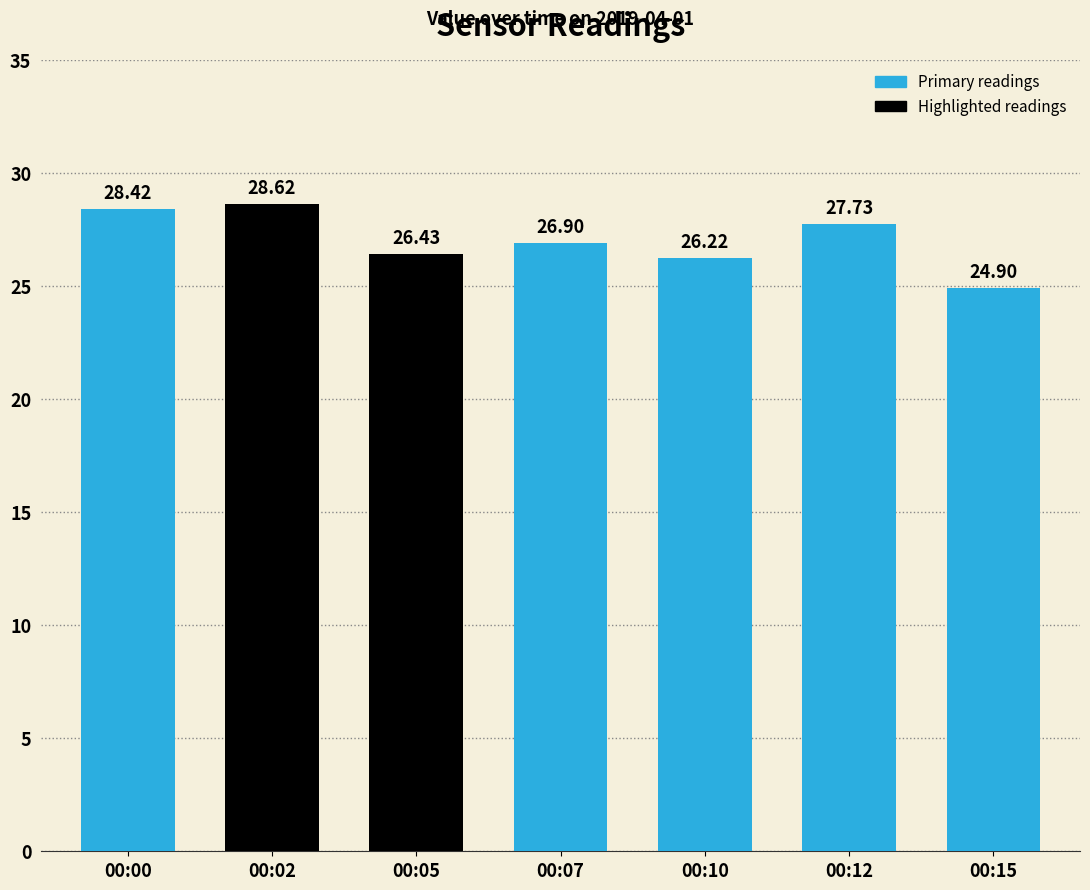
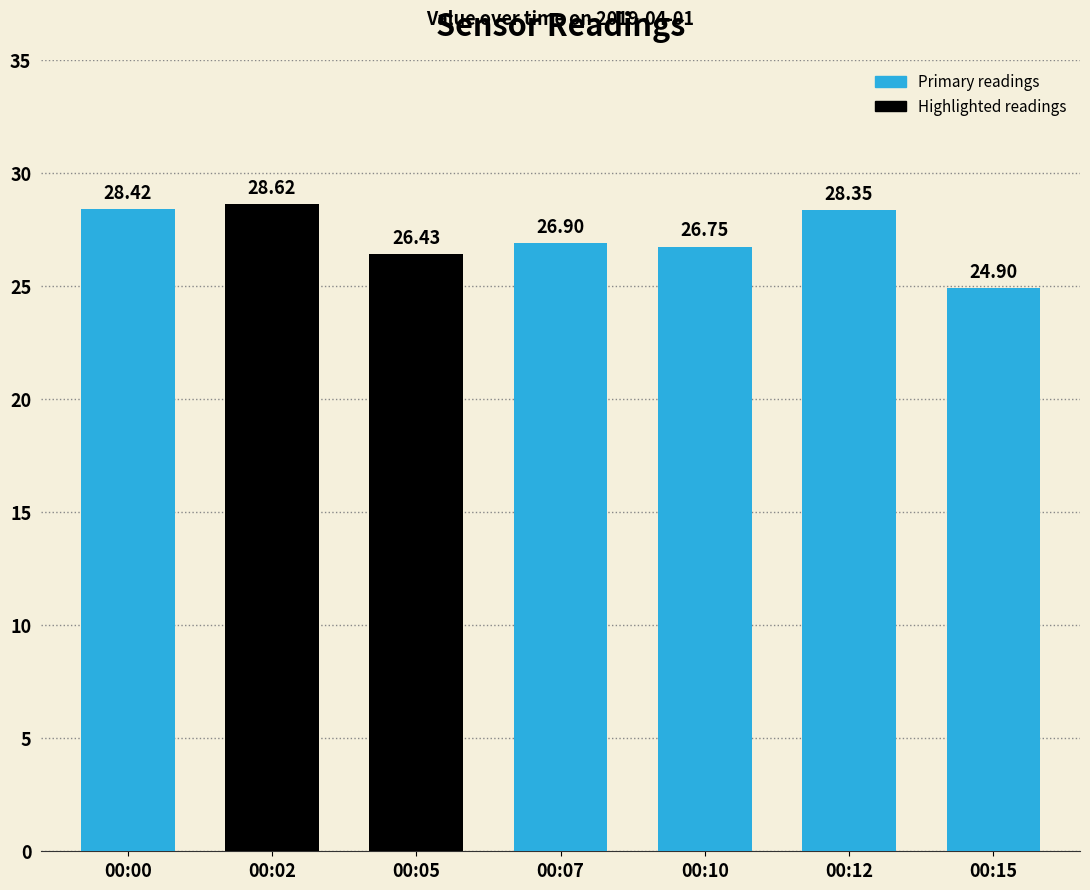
00:10: 26.22 -> 26.75
00:12: 27.73 -> 28.35
